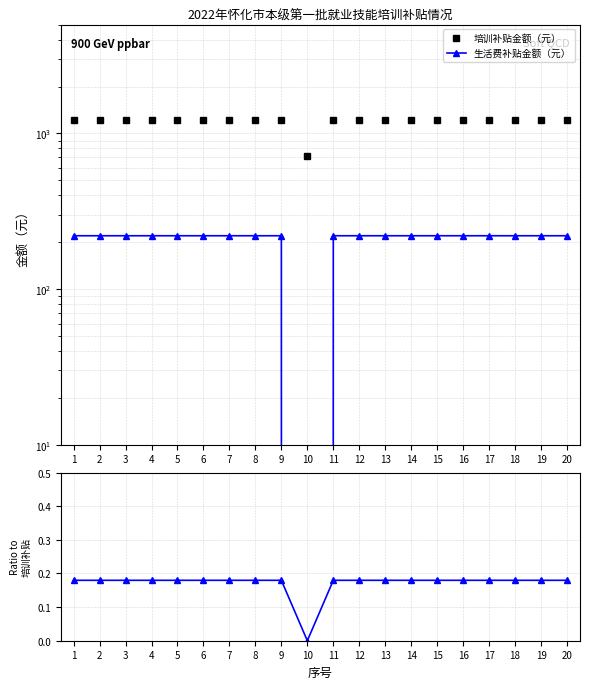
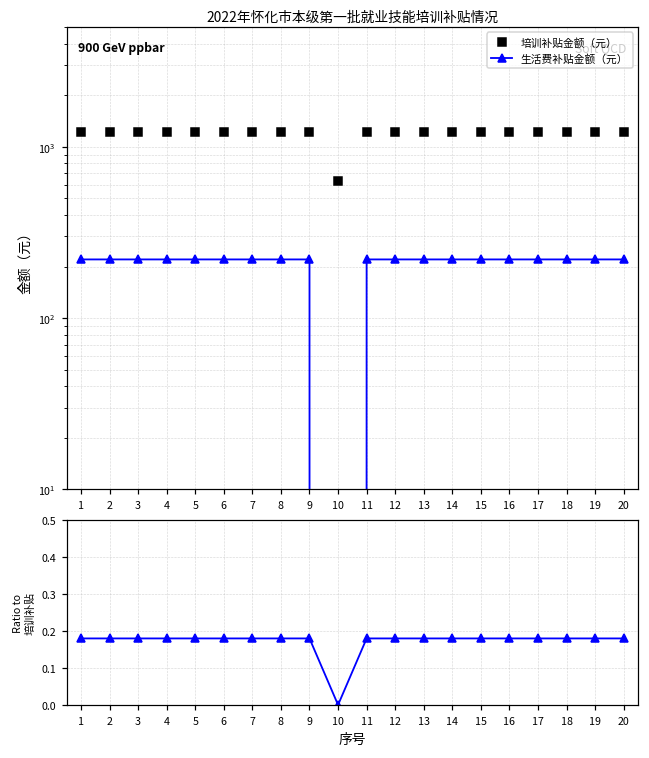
2022年怀化市本级第一批就业技能培训补贴情况, 培训补贴金额（元）, 10: 700 -> 630
